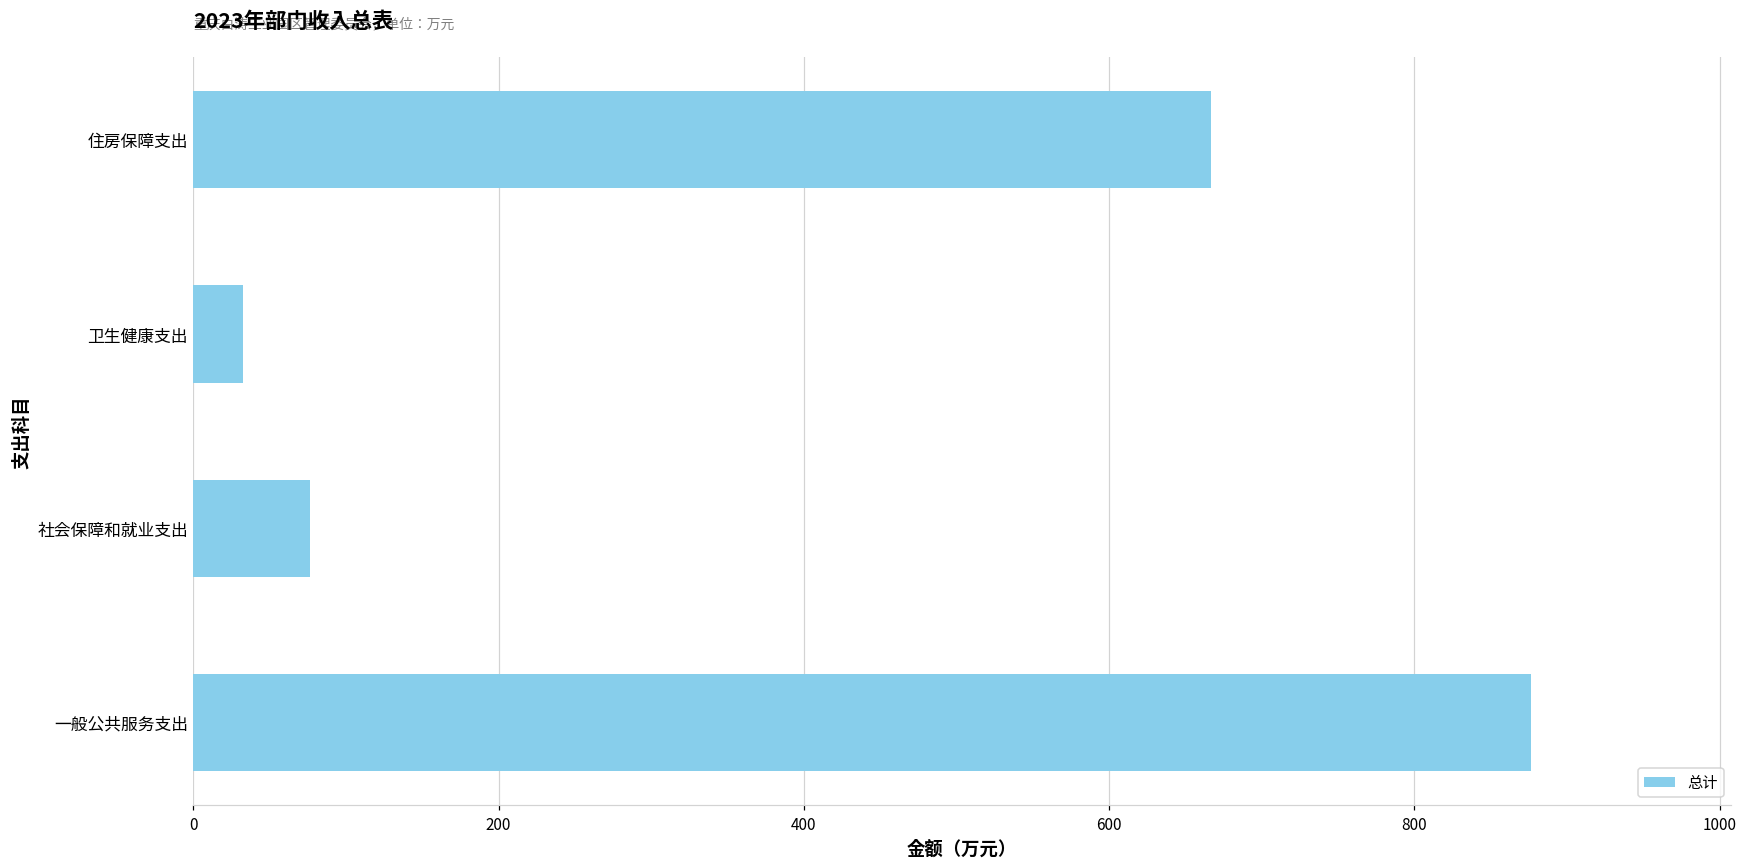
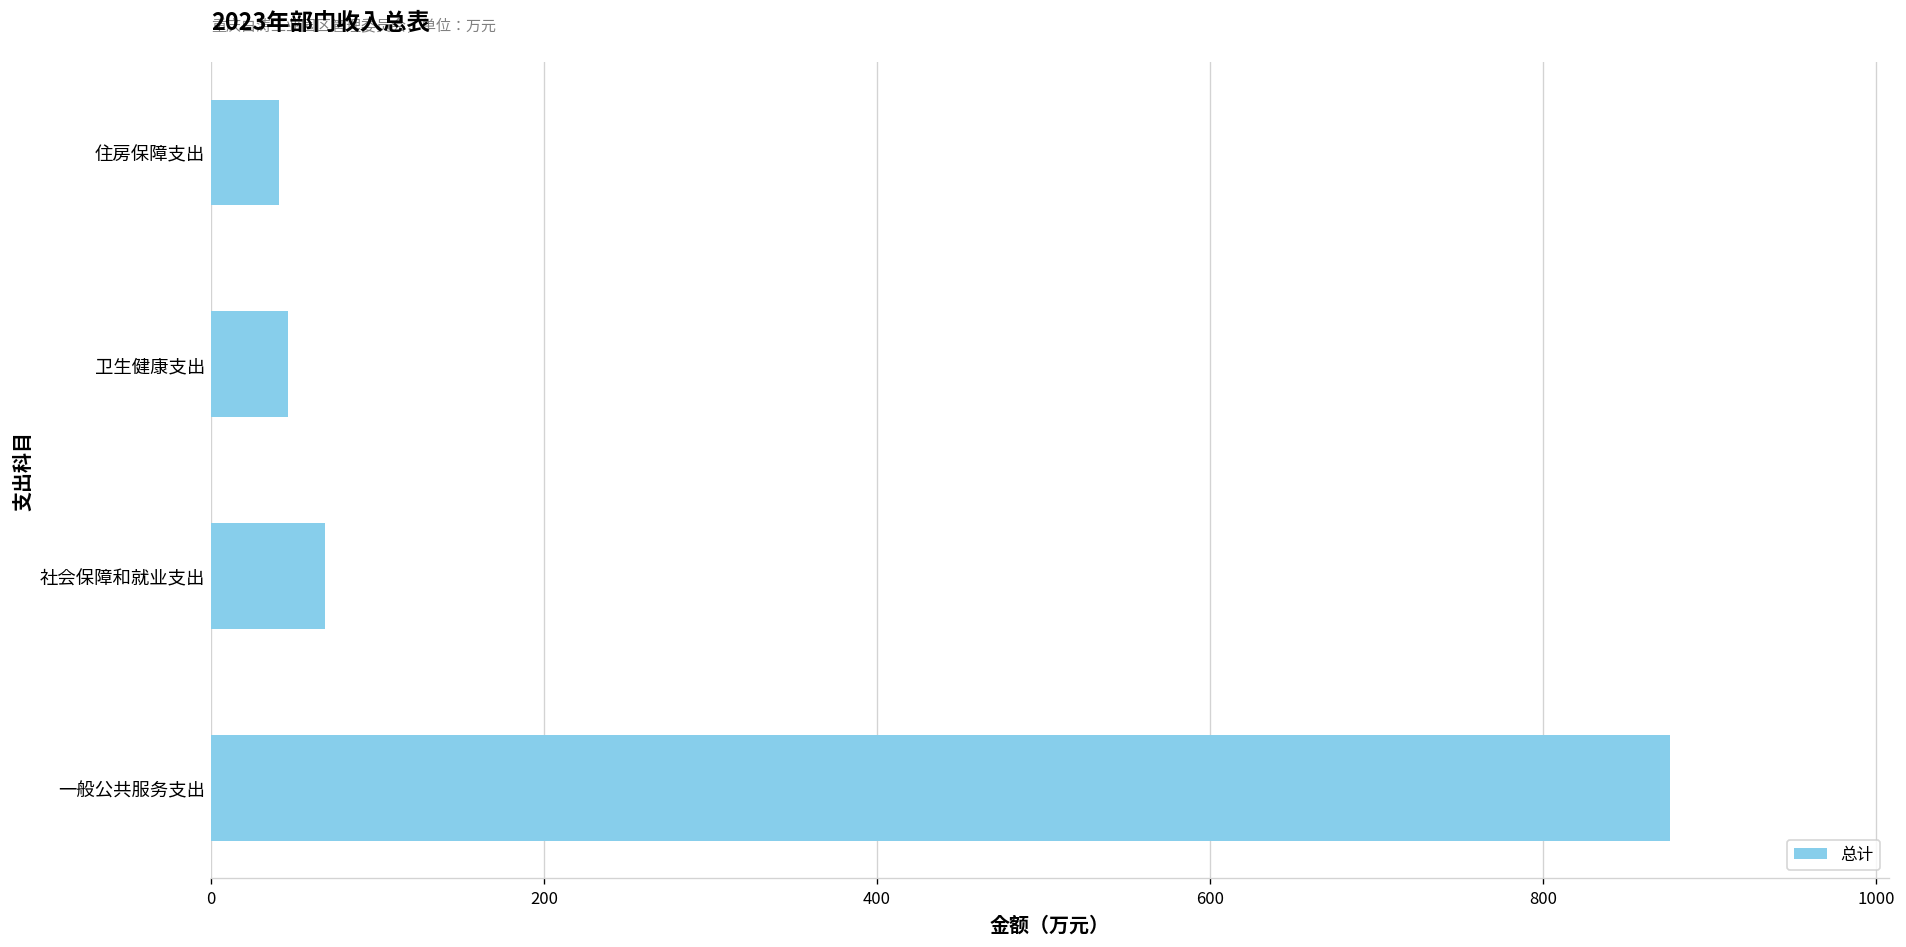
住房保障支出: 667 -> 41
卫生健康支出: 32 -> 47
社会保障和就业支出: 77 -> 68
